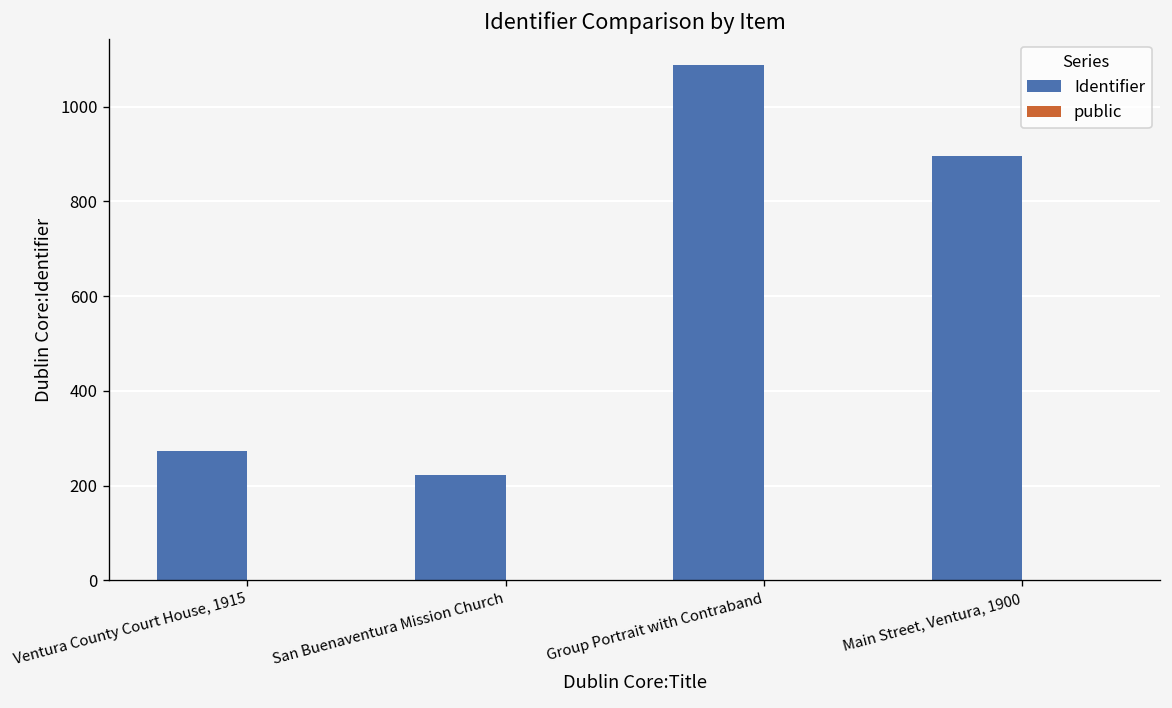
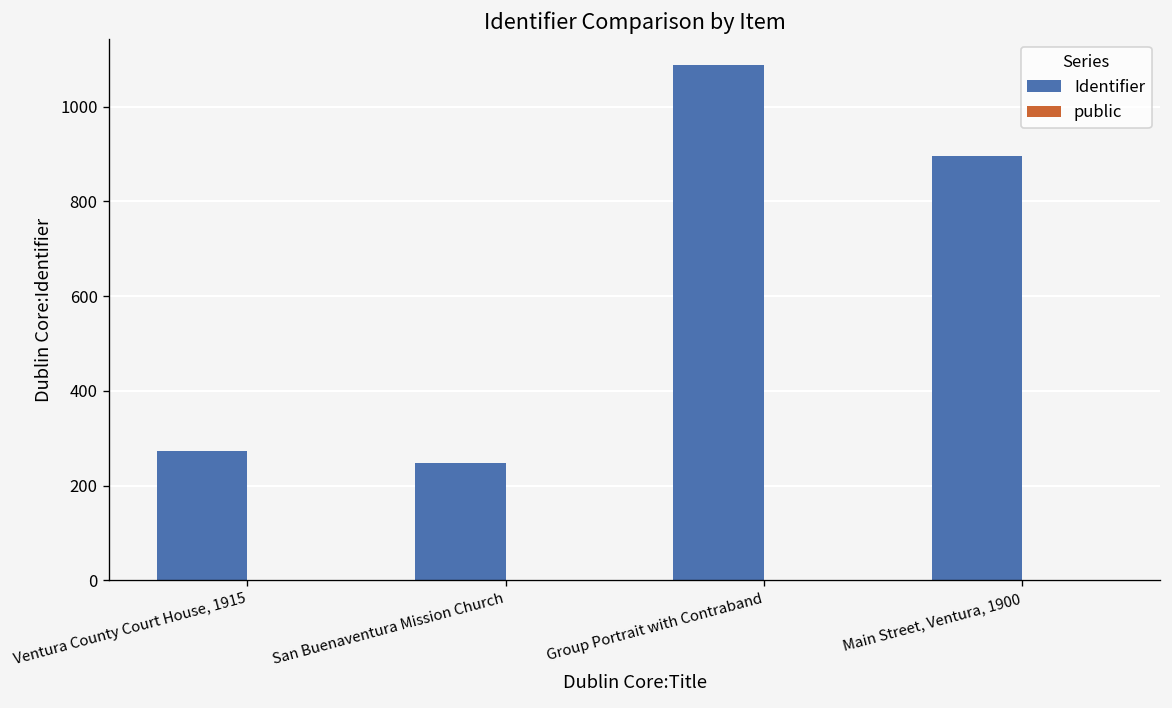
Identifier, San Buenaventura Mission Church: 220 -> 250
